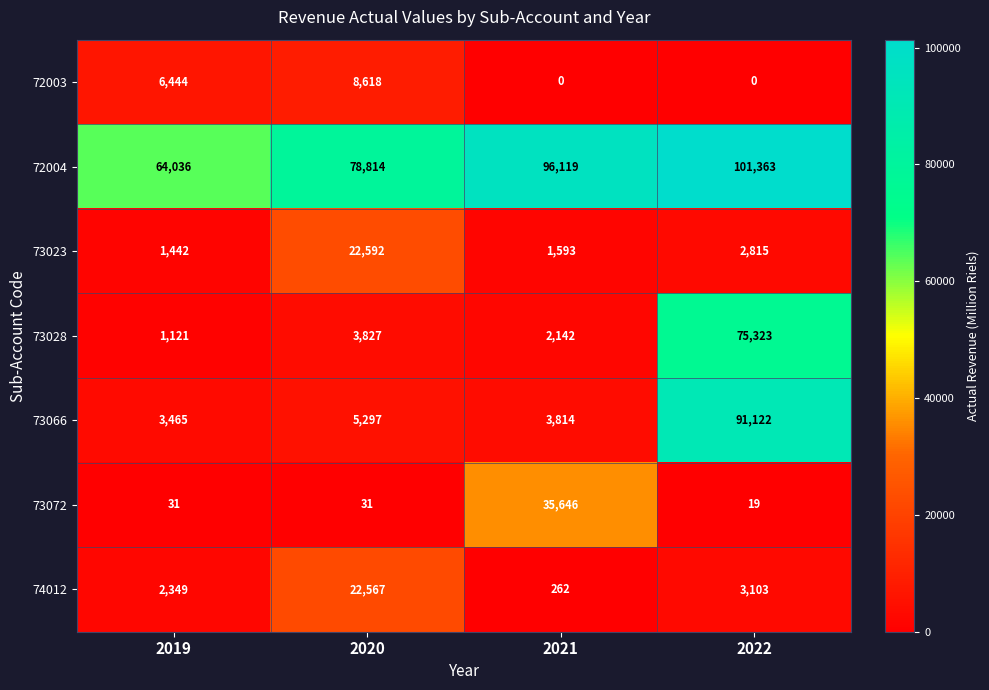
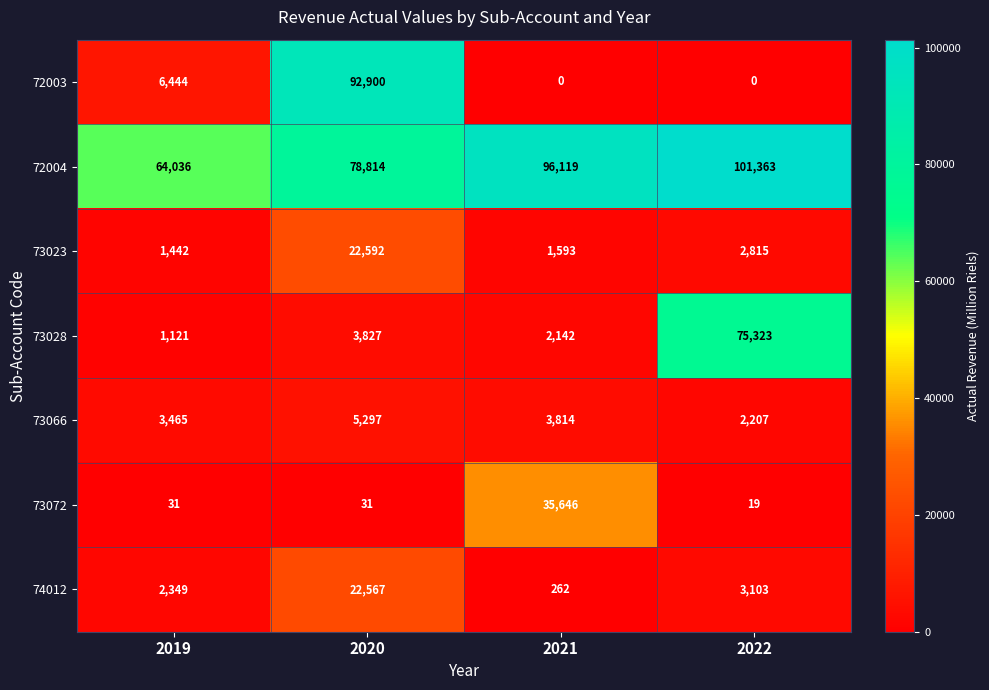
72003, 2020: 8,618 -> 92,900
73066, 2022: 91,122 -> 2,207
